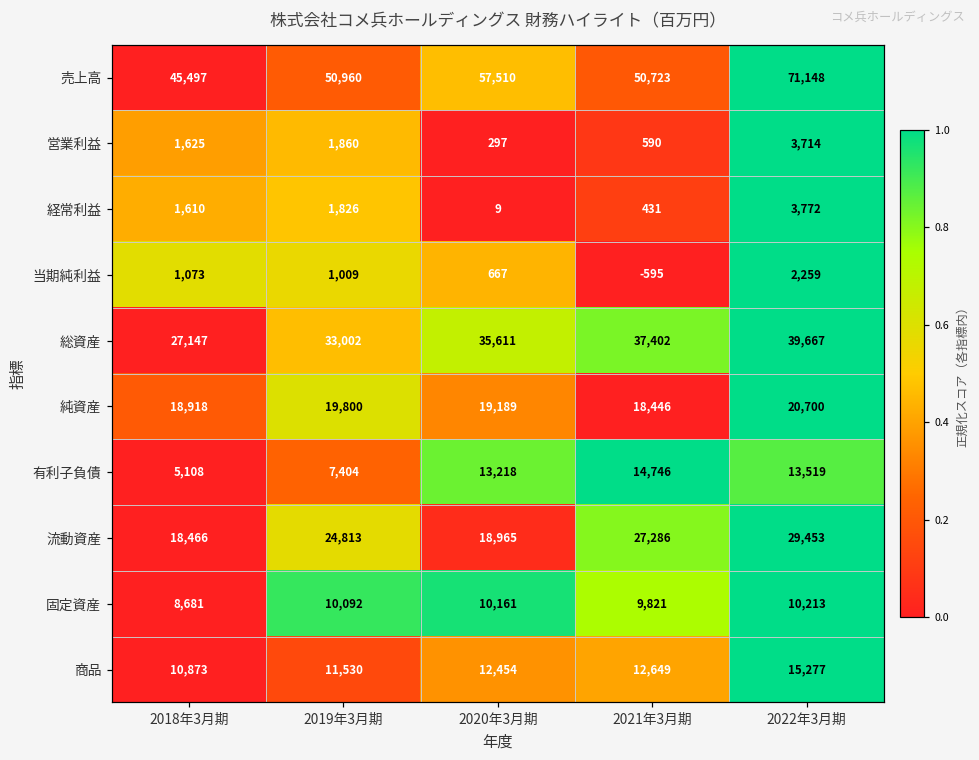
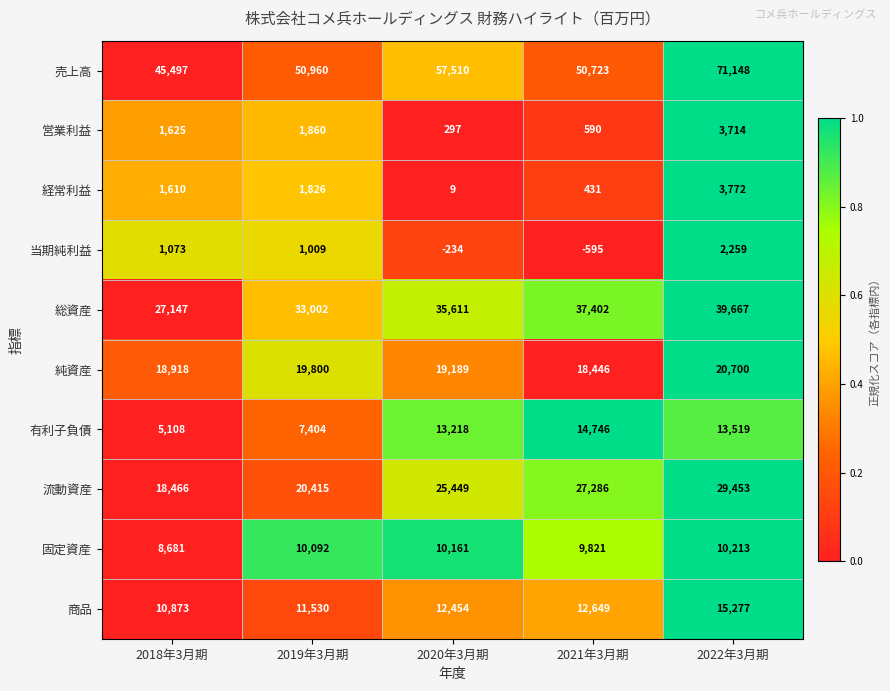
当期純利益, 2020年3月期: 667 -> -234
流動資産, 2019年3月期: 24,813 -> 20,415
流動資産, 2020年3月期: 18,965 -> 25,449
